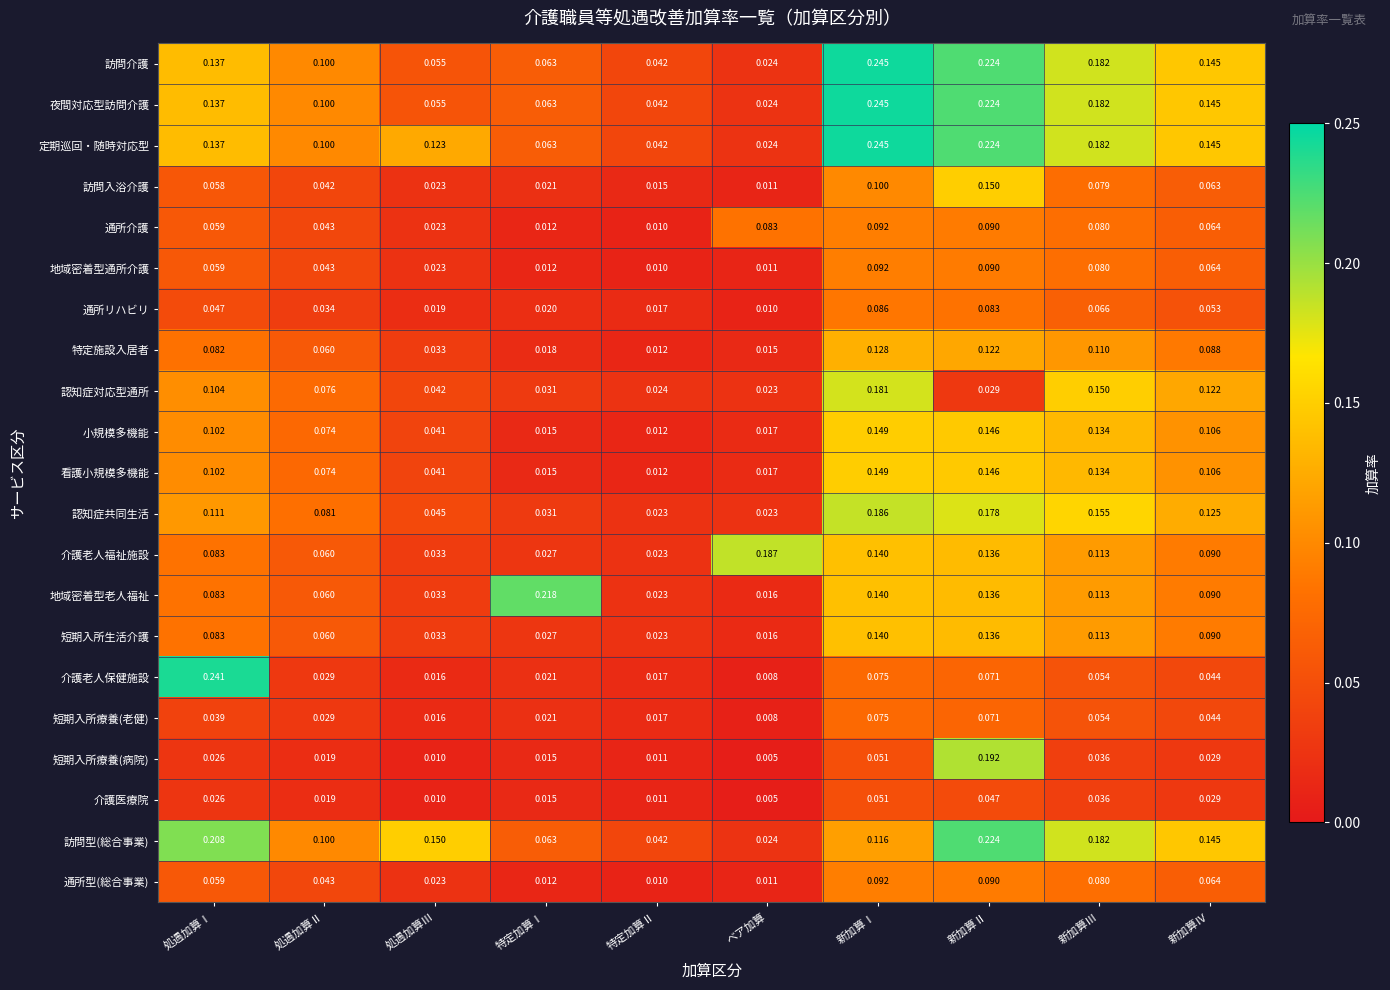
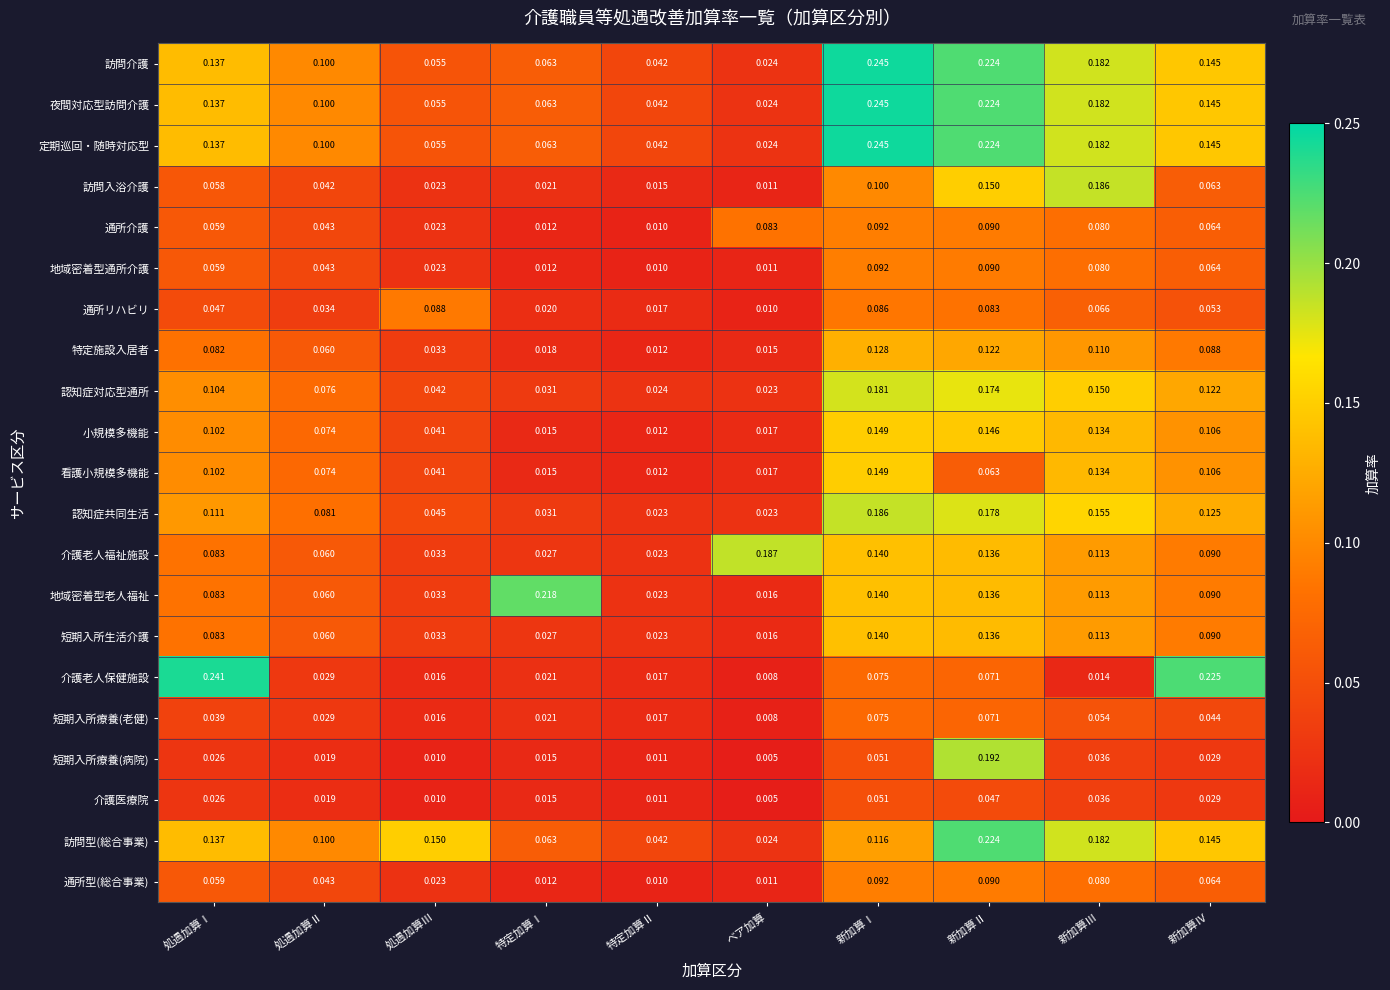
定期巡回・随時対応型, 処遇加算Ⅲ: 0.123 -> 0.055
訪問入浴介護, 新加算Ⅲ: 0.079 -> 0.186
通所リハビリ, 処遇加算Ⅲ: 0.019 -> 0.088
認知症対応型通所, 新加算Ⅱ: 0.029 -> 0.174
看護小規模多機能, 新加算Ⅱ: 0.146 -> 0.063
介護老人保健施設, 新加算Ⅲ: 0.054 -> 0.014
介護老人保健施設, 新加算Ⅳ: 0.044 -> 0.225
訪問型(総合事業), 処遇加算Ⅰ: 0.208 -> 0.137
